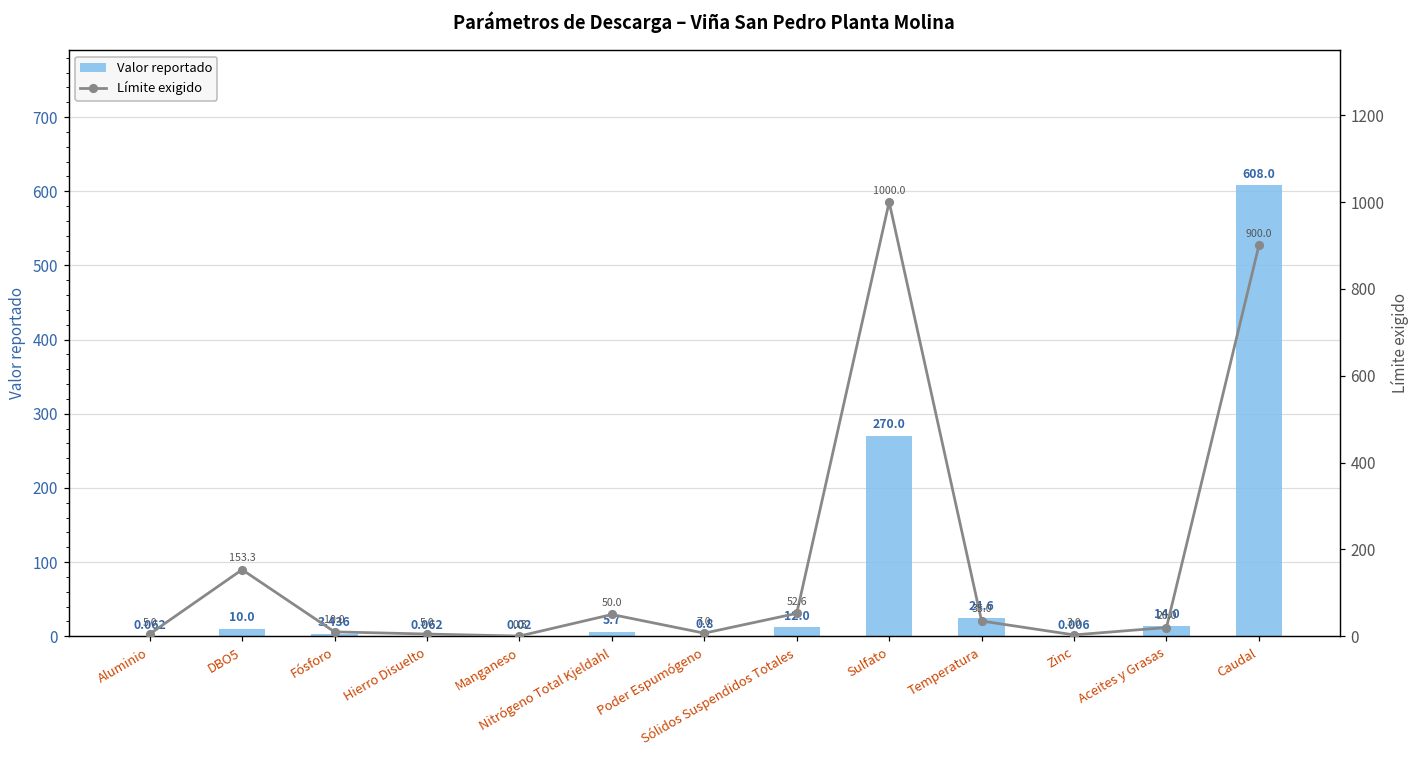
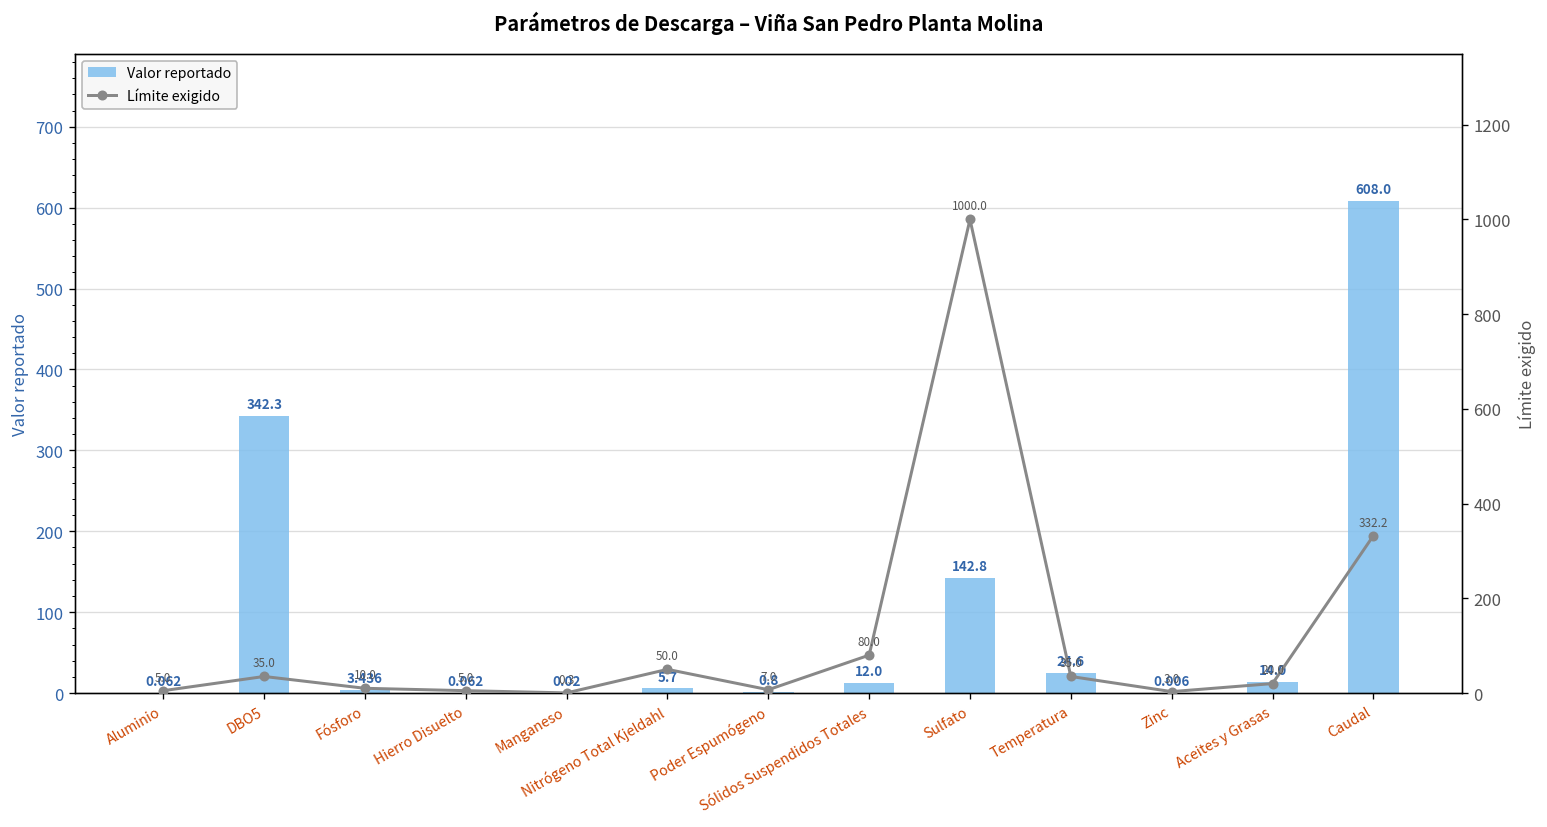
Valor reportado, DBO5: 10.0 -> 342.3
Valor reportado, Sulfato: 270.0 -> 142.8
Límite exigido, DBO5: 153.3 -> 35.0
Límite exigido, Sólidos Suspendidos Totales: 52.6 -> 80.0
Límite exigido, Caudal: 900.0 -> 332.2
